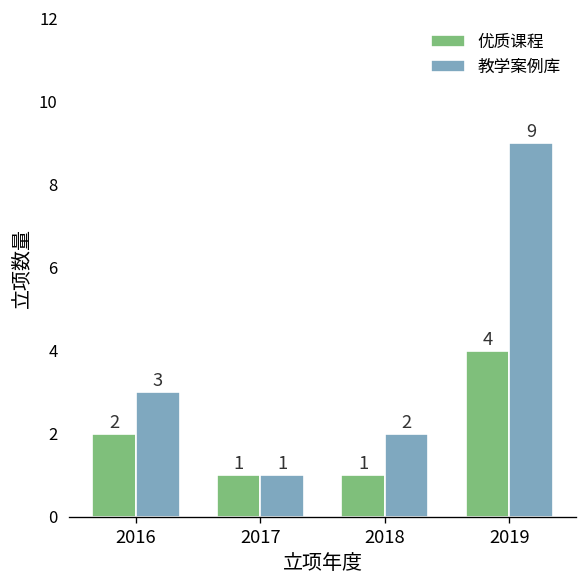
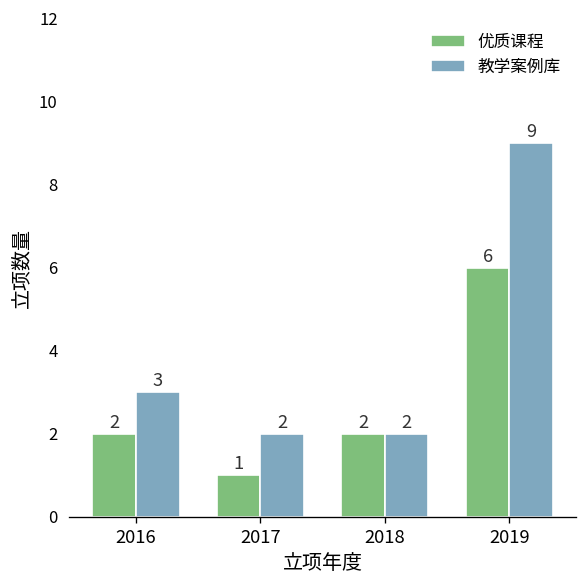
教学案例库, 2017: 1 -> 2
优质课程, 2018: 1 -> 2
优质课程, 2019: 4 -> 6
